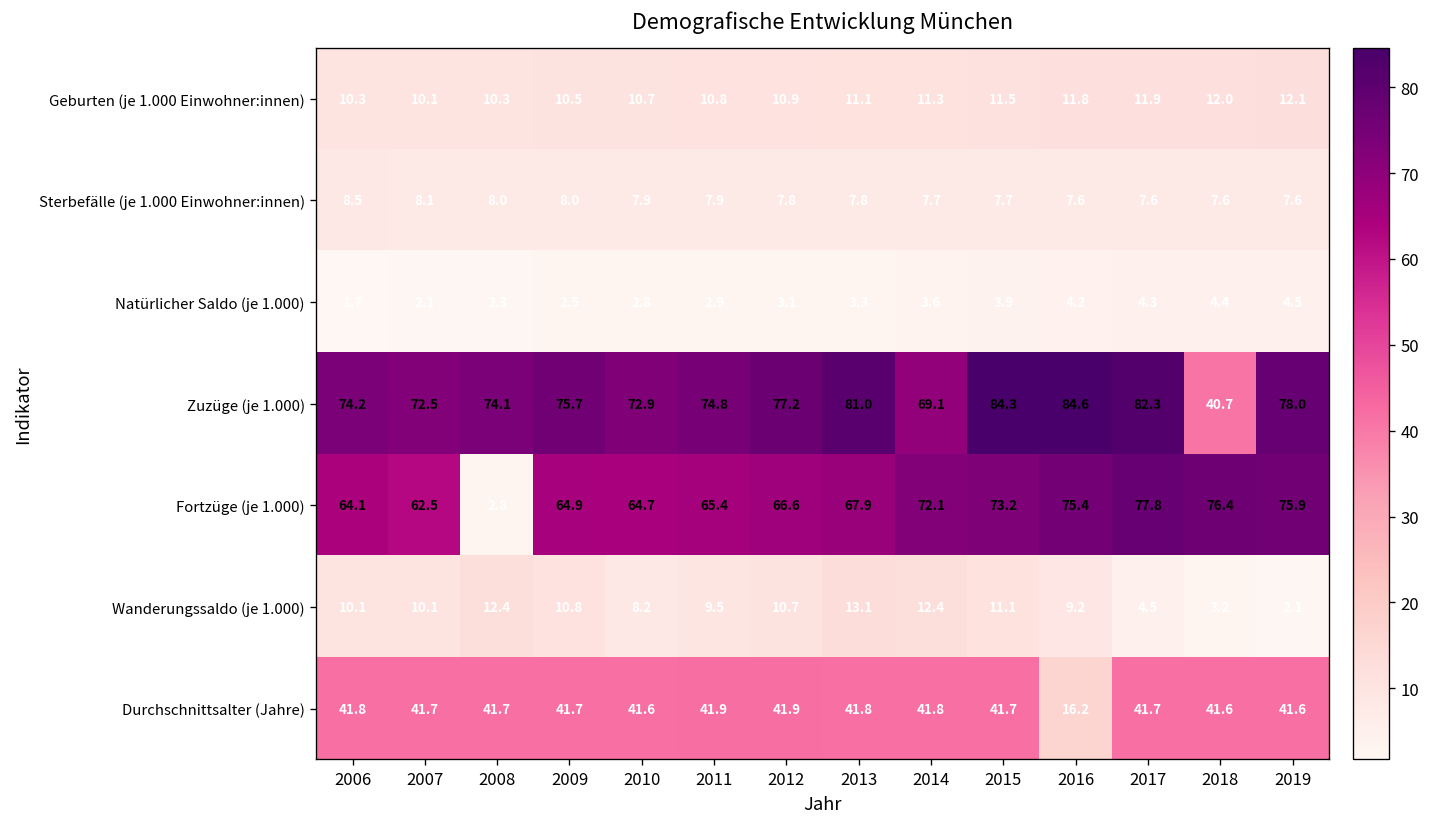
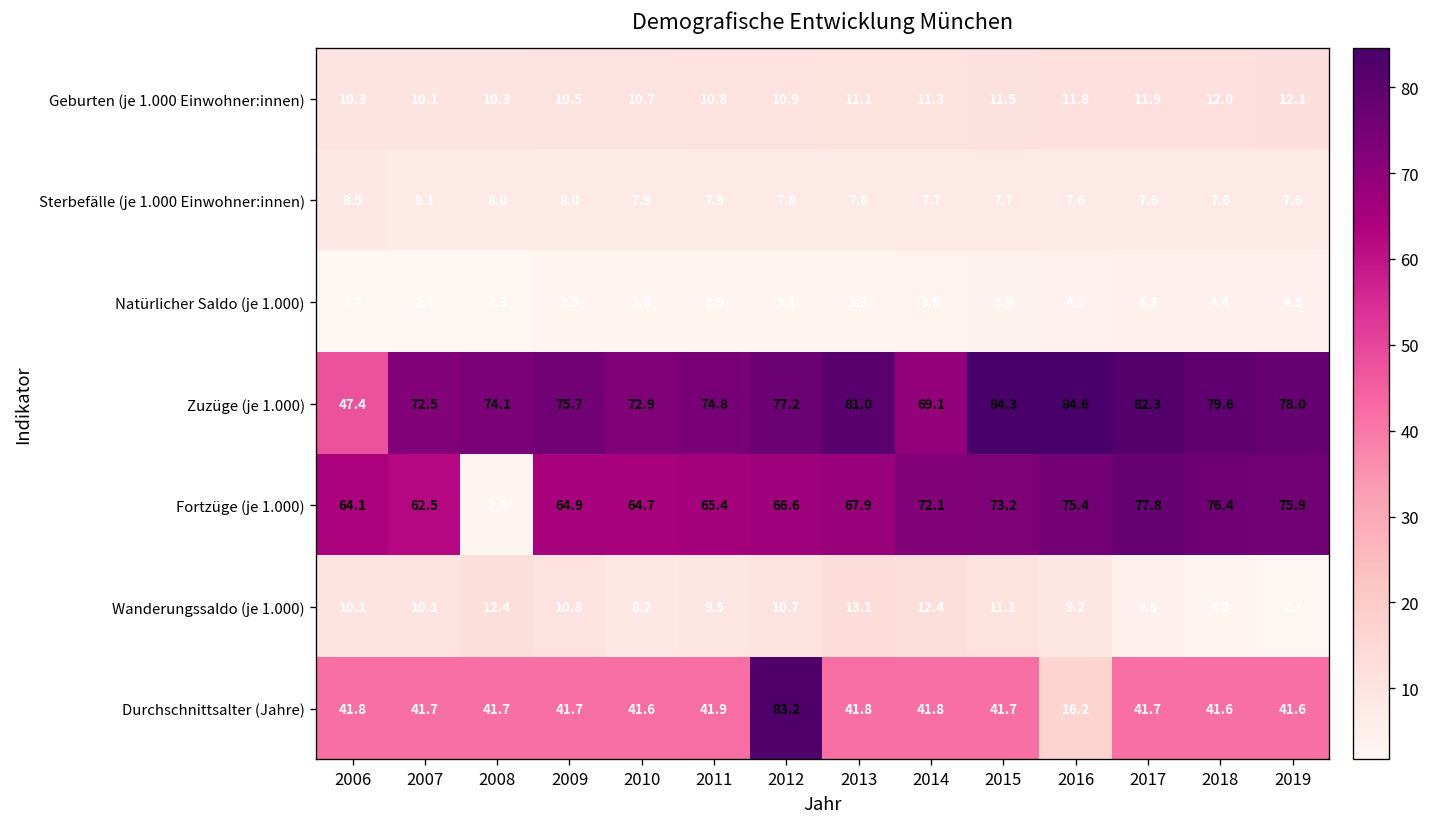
Zuzüge (je 1.000), 2006: 74.2 -> 47.4
Zuzüge (je 1.000), 2018: 40.7 -> 79.6
Durchschnittsalter (Jahre), 2012: 41.9 -> 83.2
